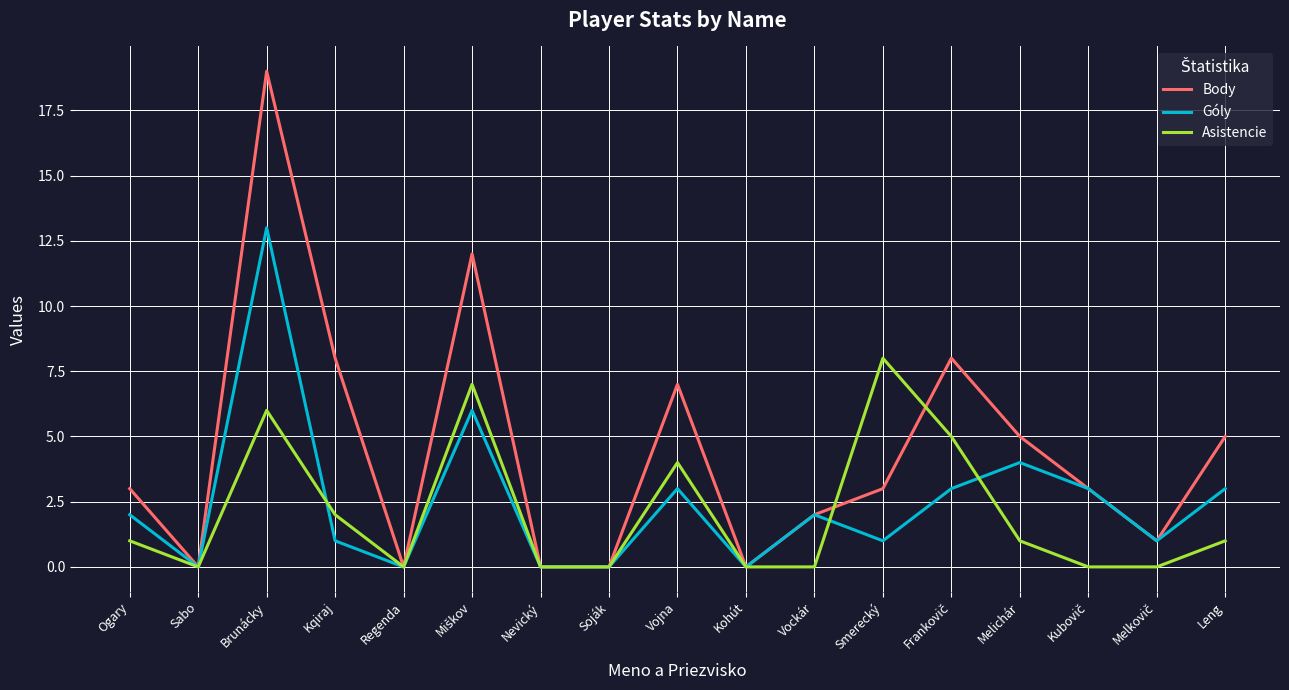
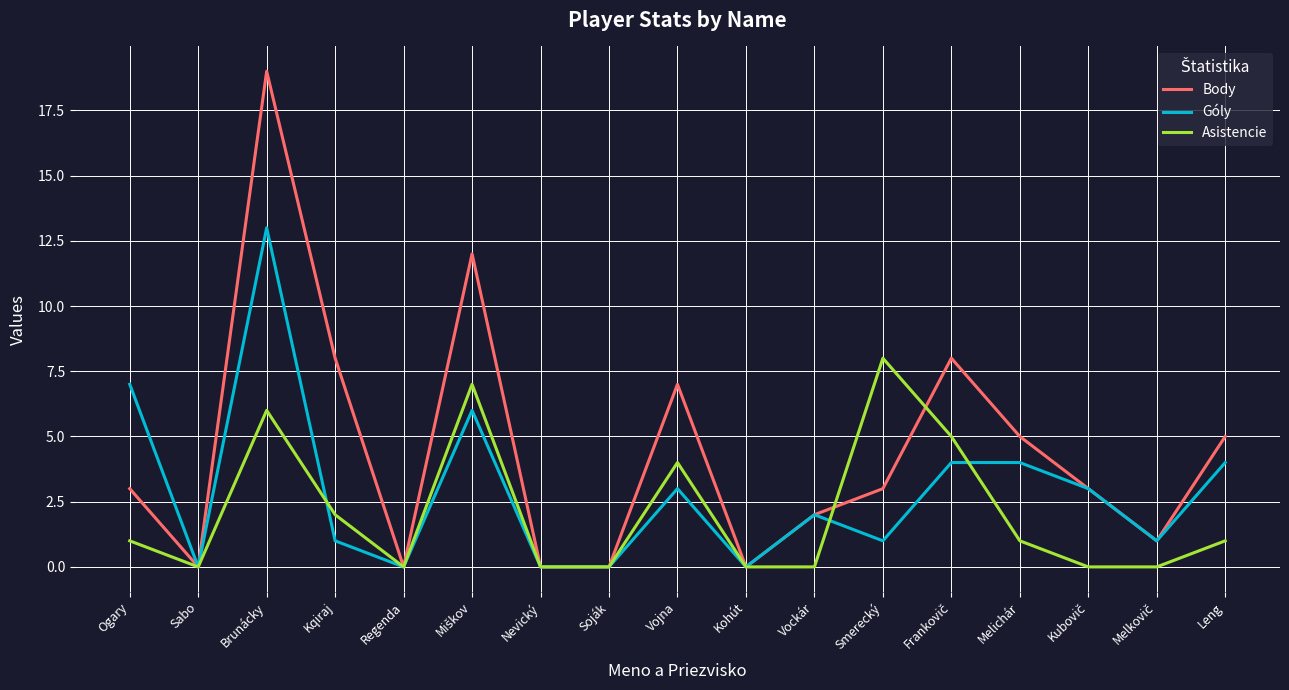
Góly, Ogary: 2 -> 7
Góly, Frankovič: 3 -> 4
Góly, Leng: 3 -> 4
